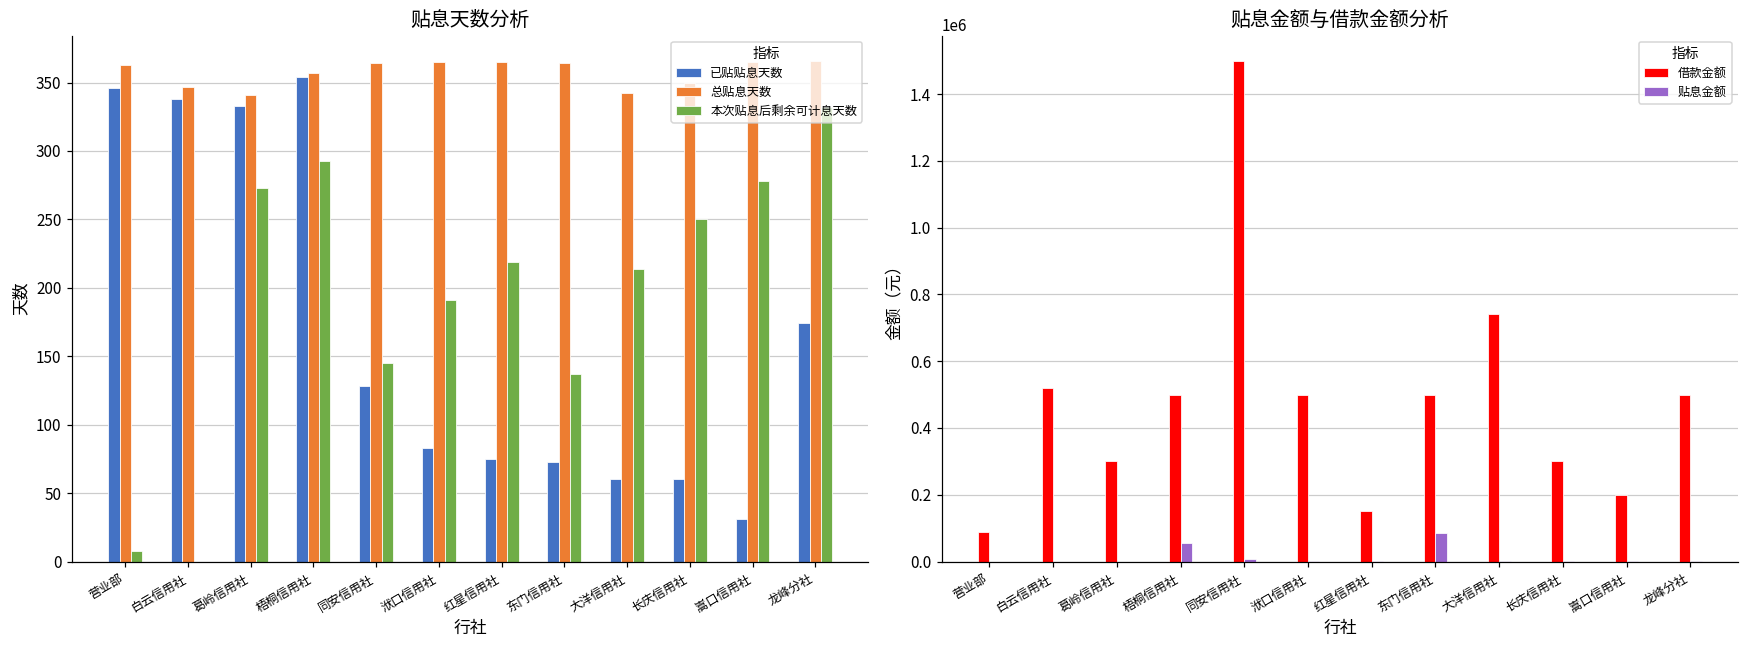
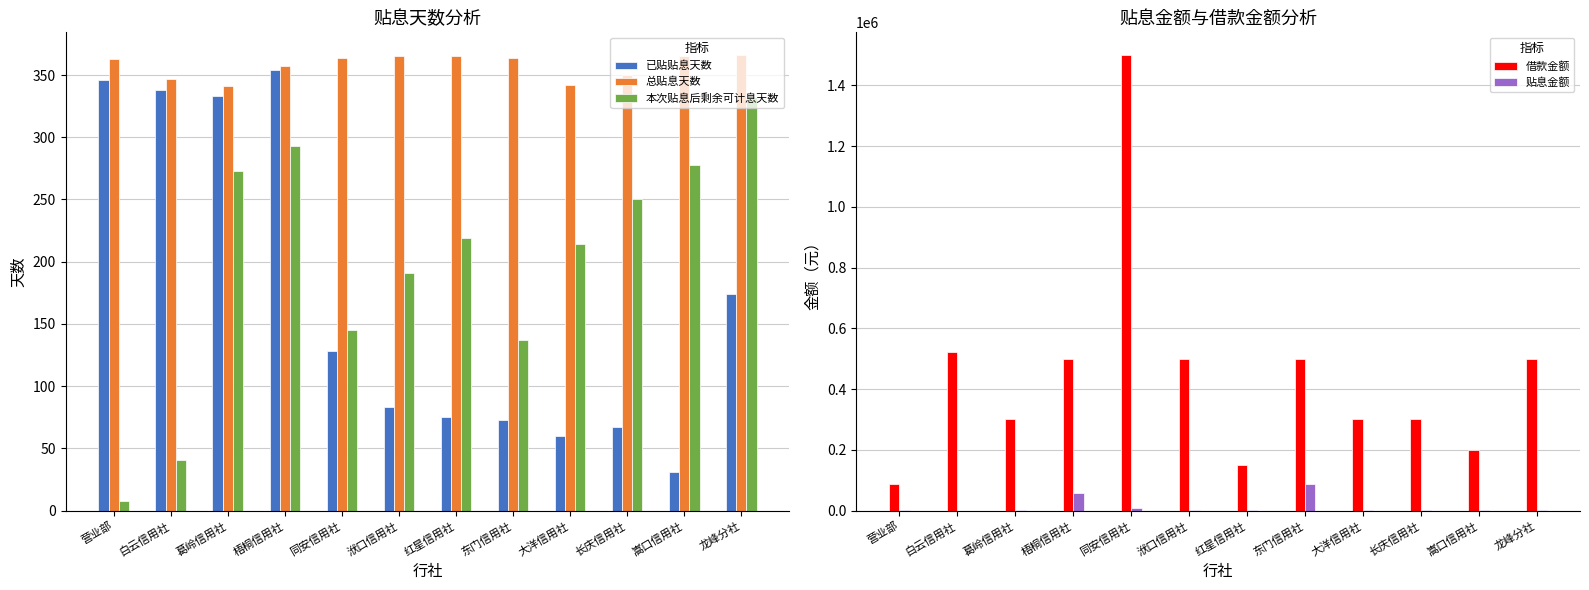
贴息天数分析, 本次贴息后剩余可计息天数, 白云信用社: 0 -> 41
贴息天数分析, 已贴贴息天数, 长庆信用社: 60 -> 67
贴息金额与借款金额分析, 借款金额, 大洋信用社: 740000 -> 300000
